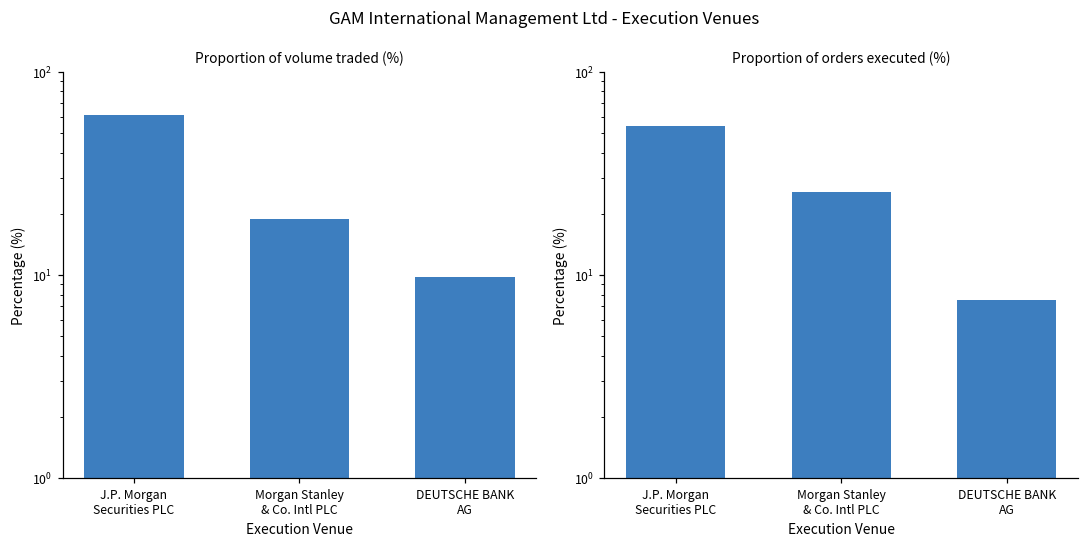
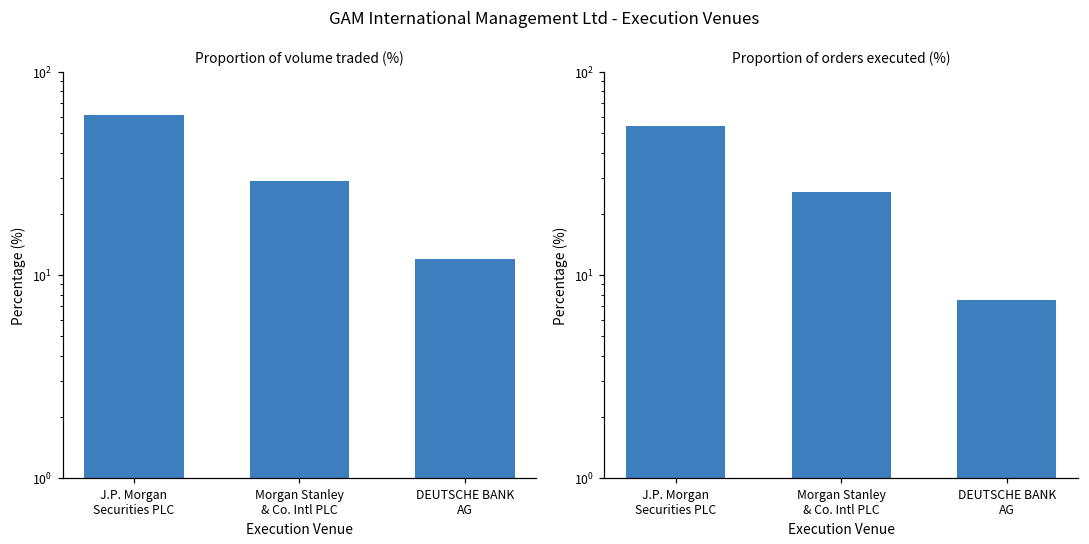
Proportion of volume traded (%), Morgan Stanley & Co. Intl PLC: 19 -> 29
Proportion of volume traded (%), DEUTSCHE BANK AG: 10 -> 12
